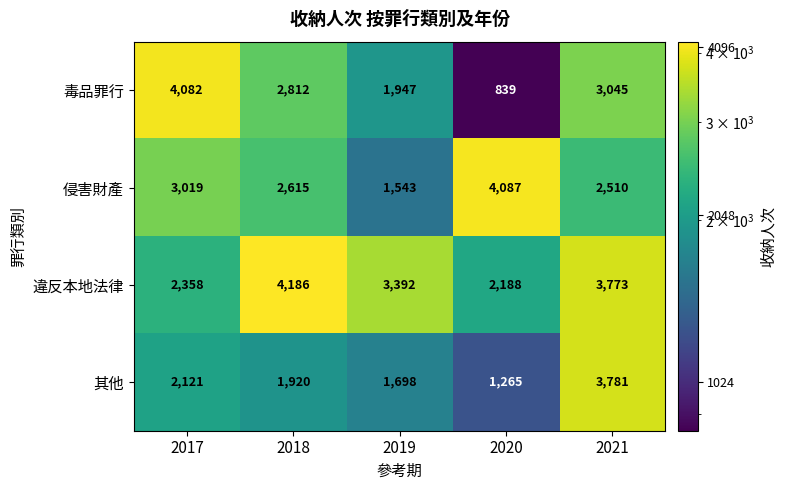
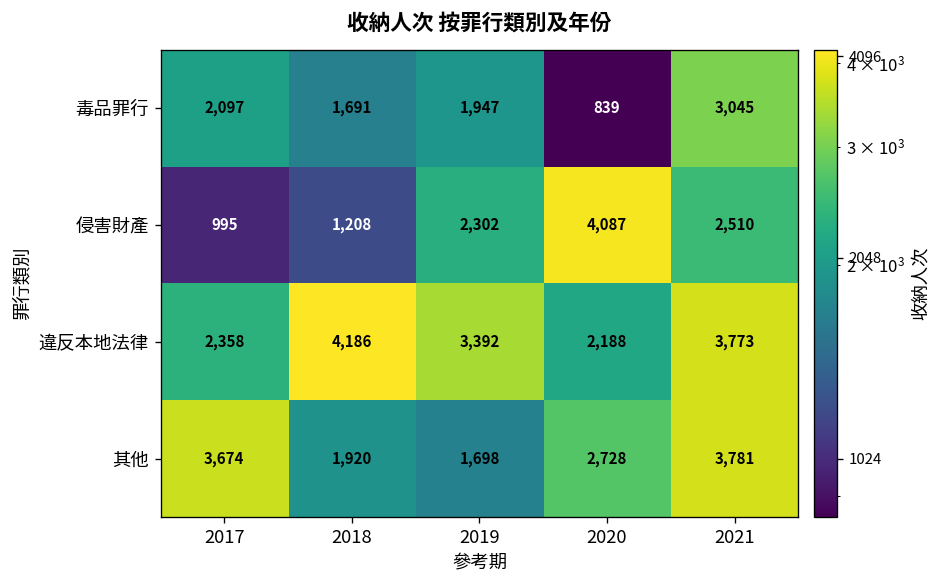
毒品罪行, 2017: 4,082 -> 2,097
毒品罪行, 2018: 2,812 -> 1,691
侵害財產, 2017: 3,019 -> 995
侵害財產, 2018: 2,615 -> 1,208
侵害財產, 2019: 1,543 -> 2,302
其他, 2017: 2,121 -> 3,674
其他, 2020: 1,265 -> 2,728
